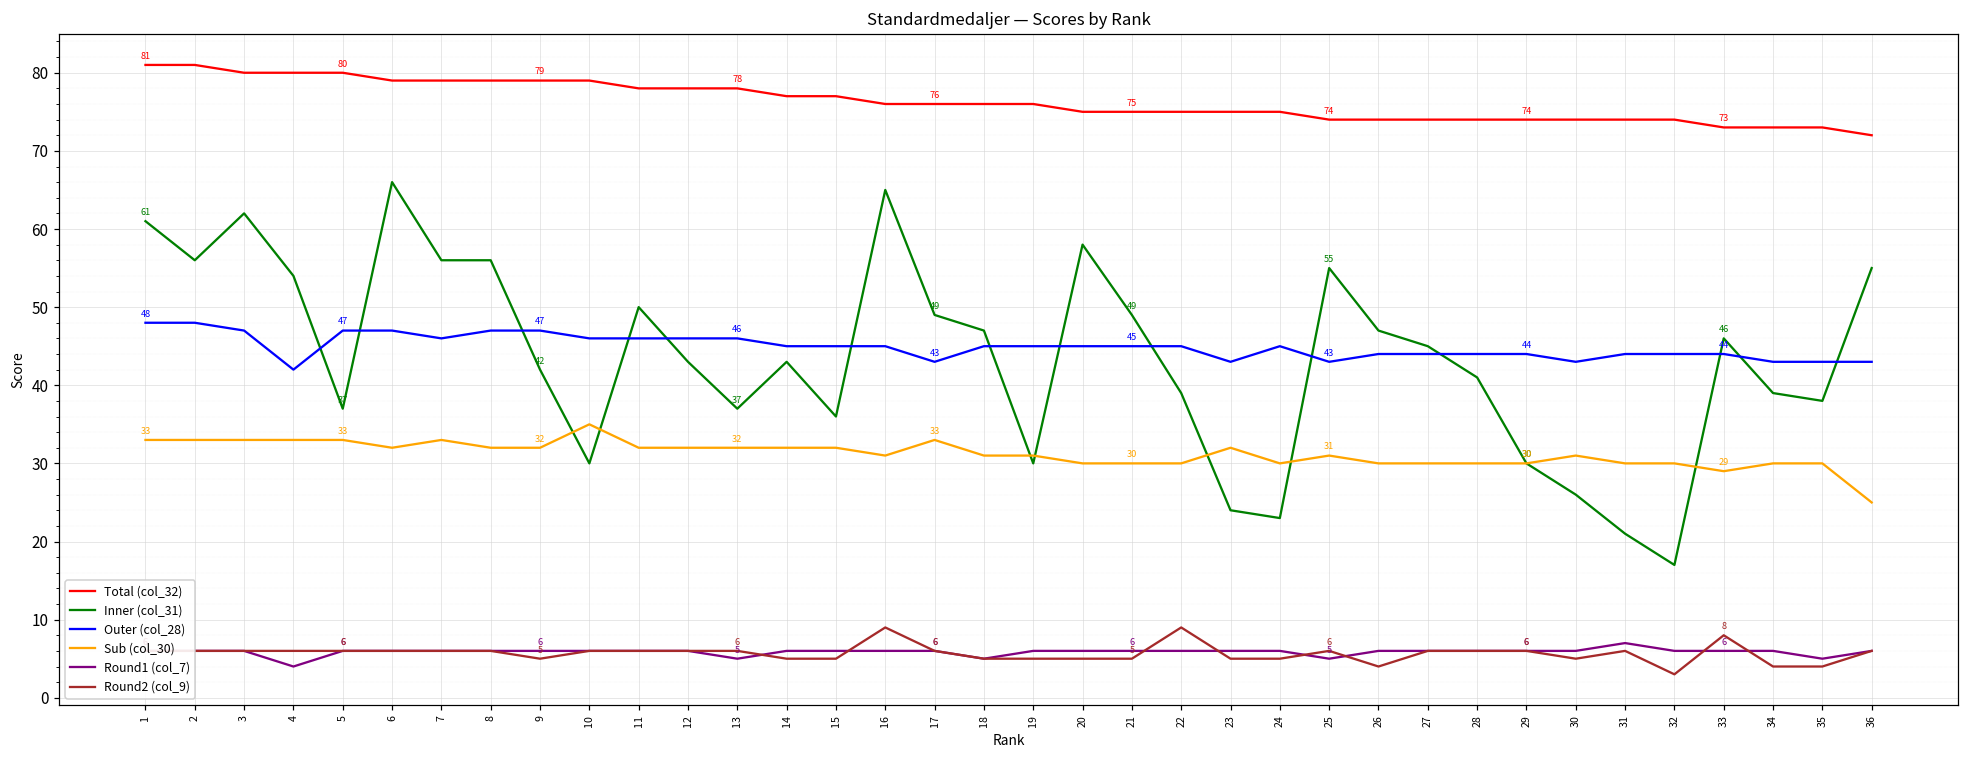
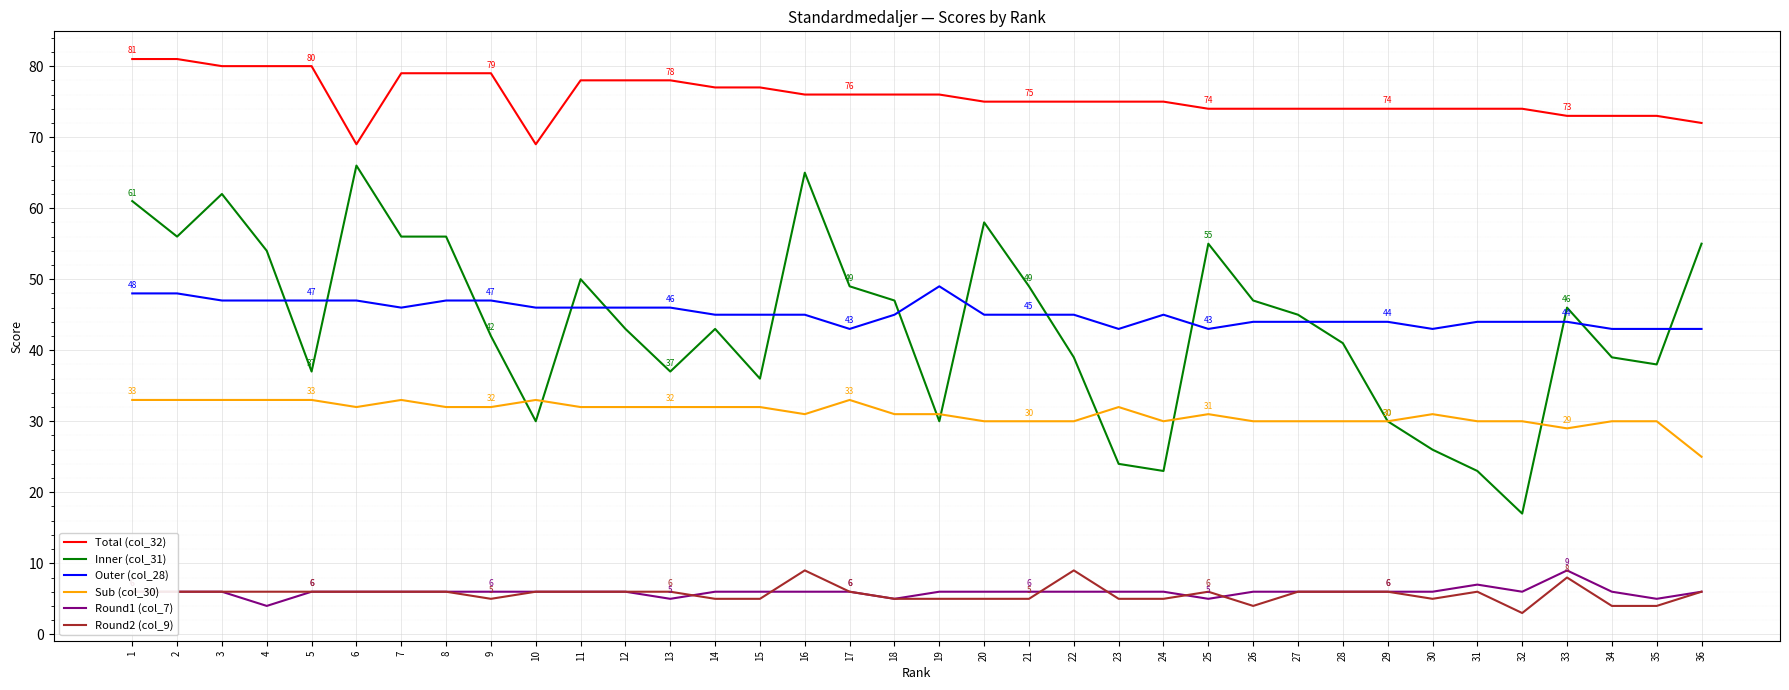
Outer (col_28), 4: 42 -> 47
Total (col_32), 6: 79 -> 69
Total (col_32), 10: 79 -> 69
Sub (col_30), 10: 35 -> 33
Outer (col_28), 19: 45 -> 49
Inner (col_31), 31: 21 -> 23
Round1 (col_7), 33: 6 -> 9
